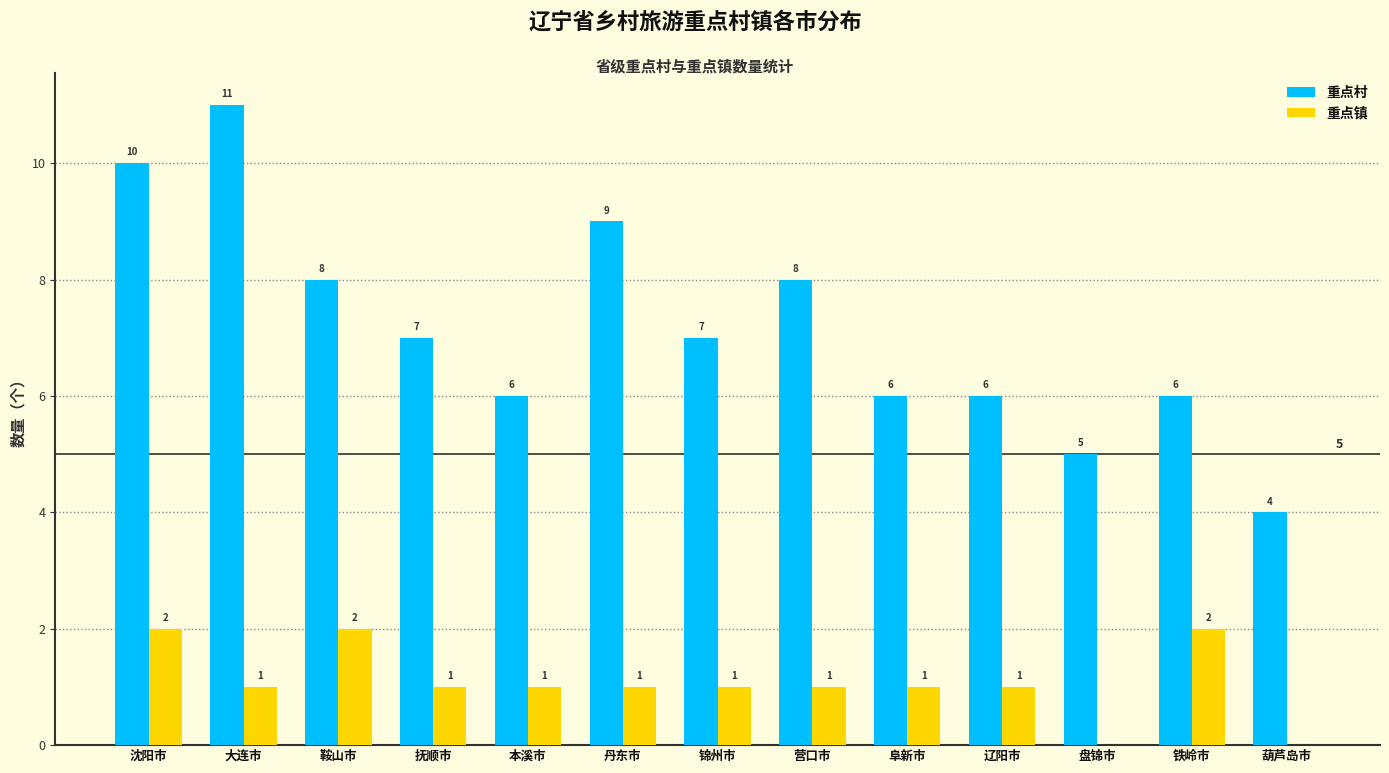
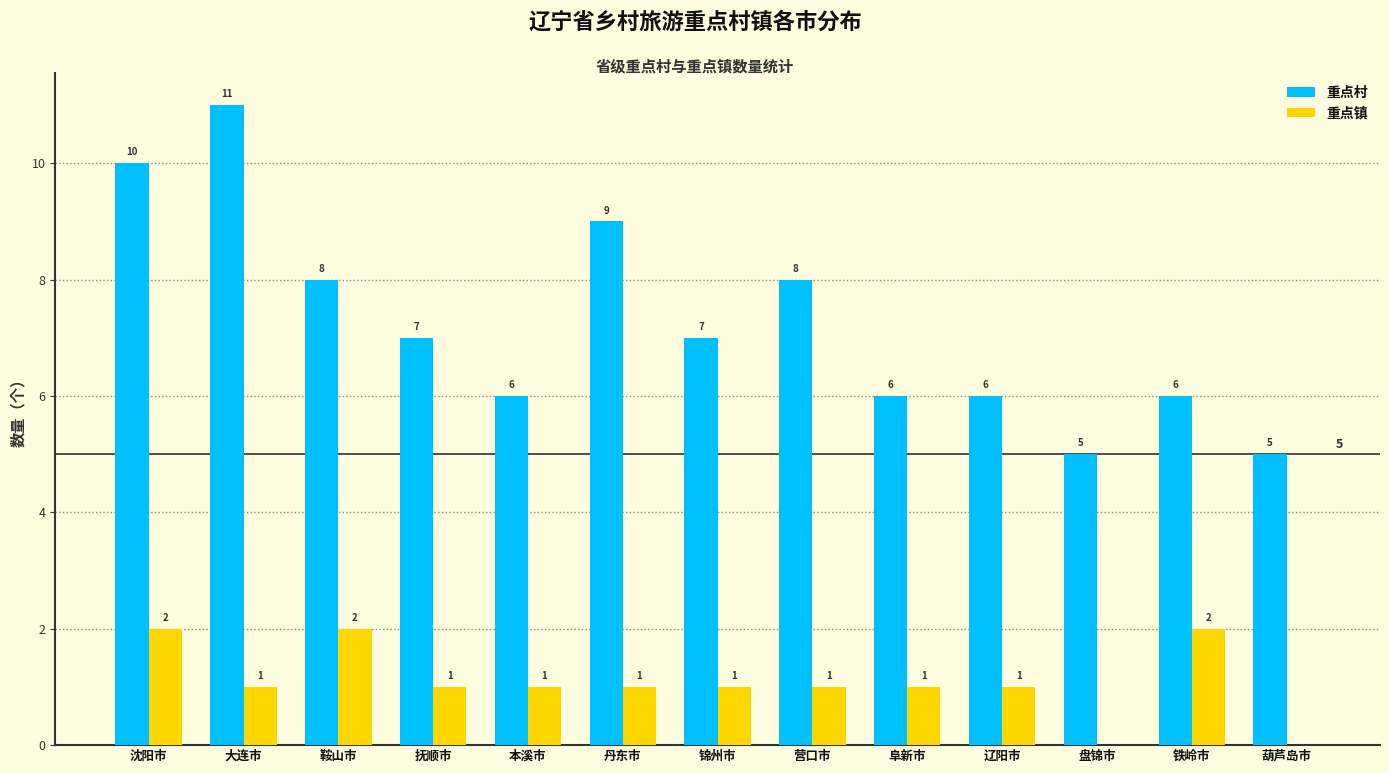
重点村, 葫芦岛市: 4 -> 5
